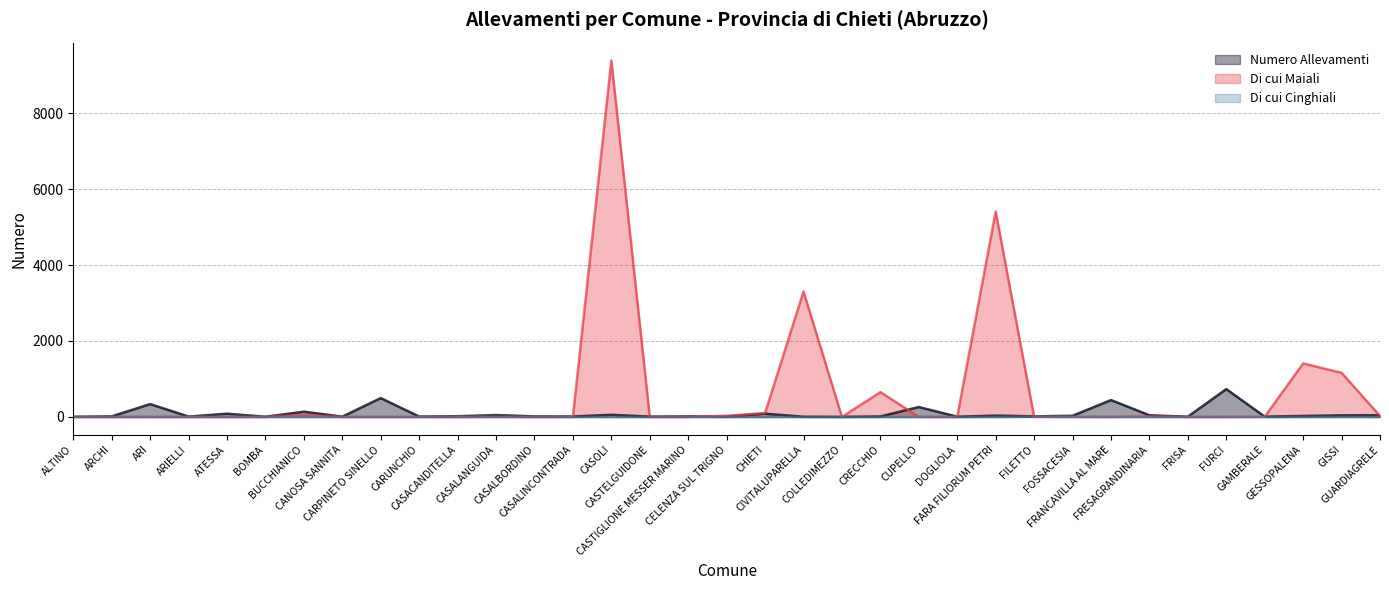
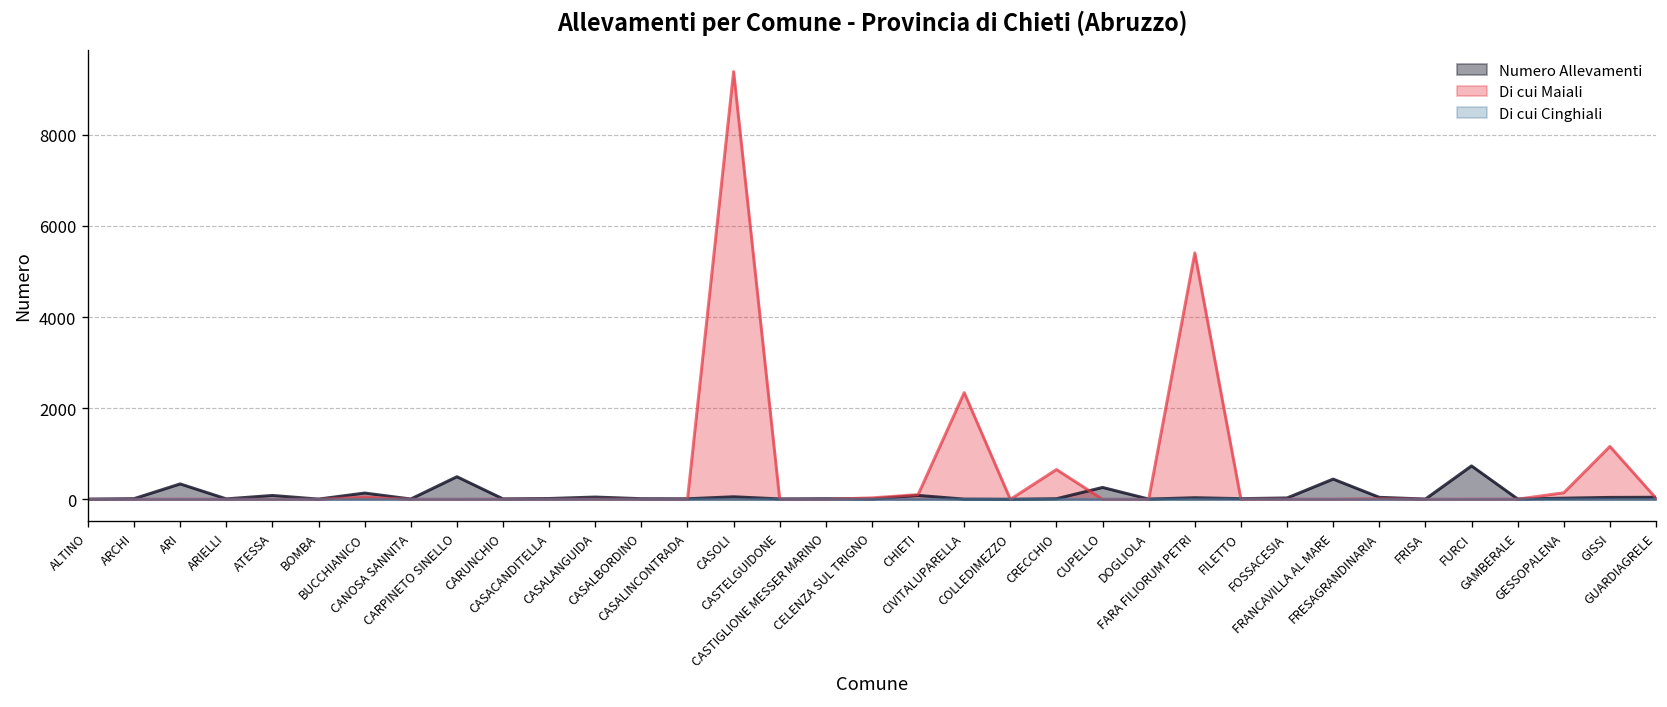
Di cui Maiali, CIVITALUPARELLA: 3300 -> 2300
Di cui Maiali, GESSOPALENA: 1400 -> 100
